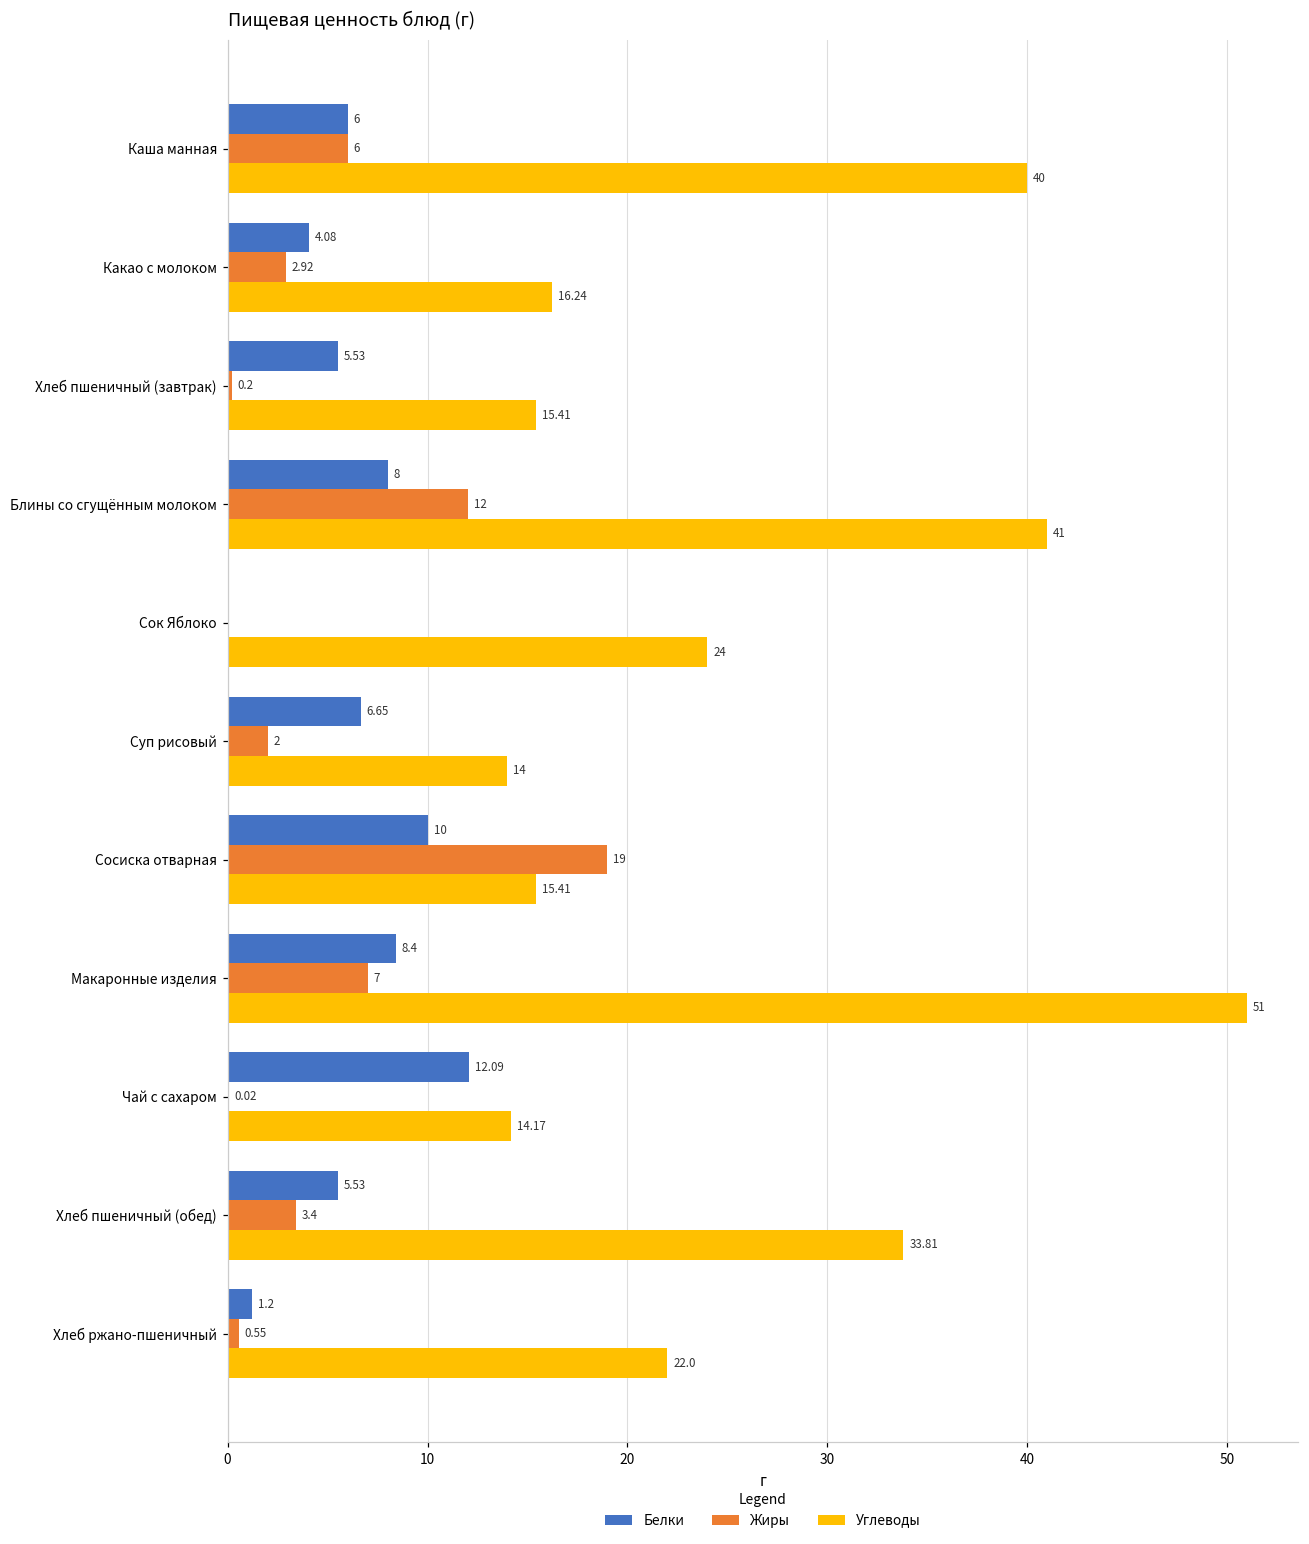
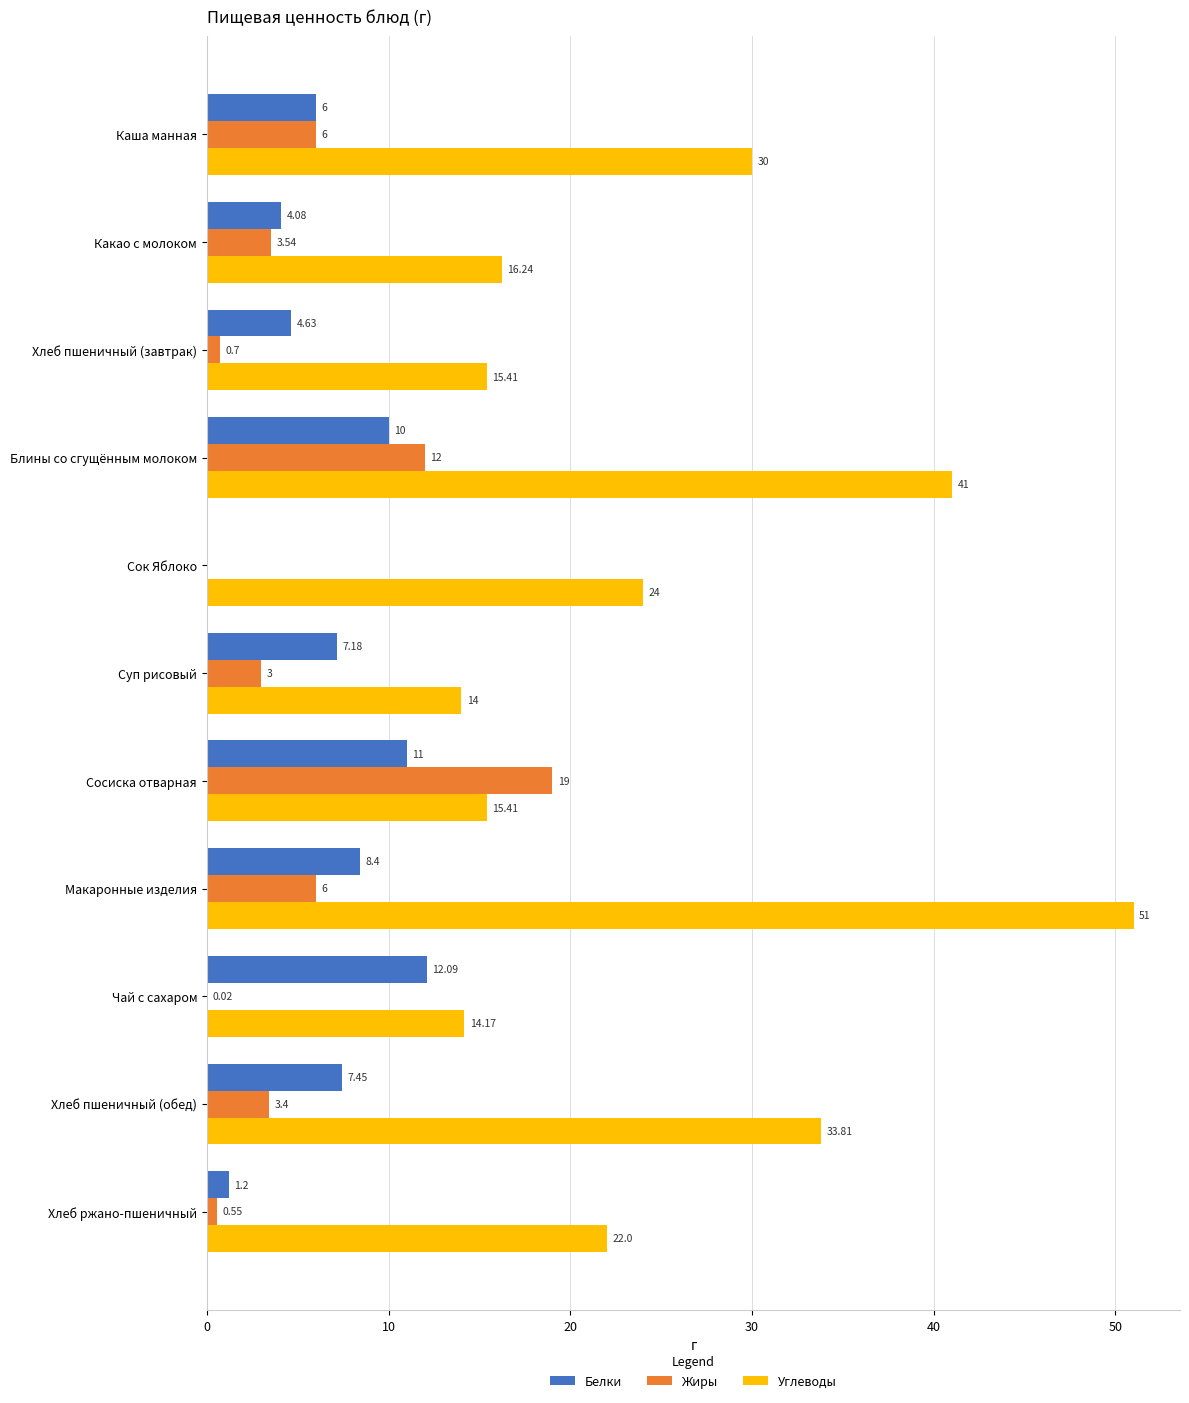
Углеводы, Каша манная: 40 -> 30
Жиры, Какао с молоком: 2.92 -> 3.54
Белки, Хлеб пшеничный (завтрак): 5.53 -> 4.63
Жиры, Хлеб пшеничный (завтрак): 0.2 -> 0.7
Белки, Блины со сгущённым молоком: 8 -> 10
Белки, Суп рисовый: 6.65 -> 7.18
Жиры, Суп рисовый: 2 -> 3
Белки, Сосиска отварная: 10 -> 11
Жиры, Макаронные изделия: 7 -> 6
Белки, Хлеб пшеничный (обед): 5.53 -> 7.45
